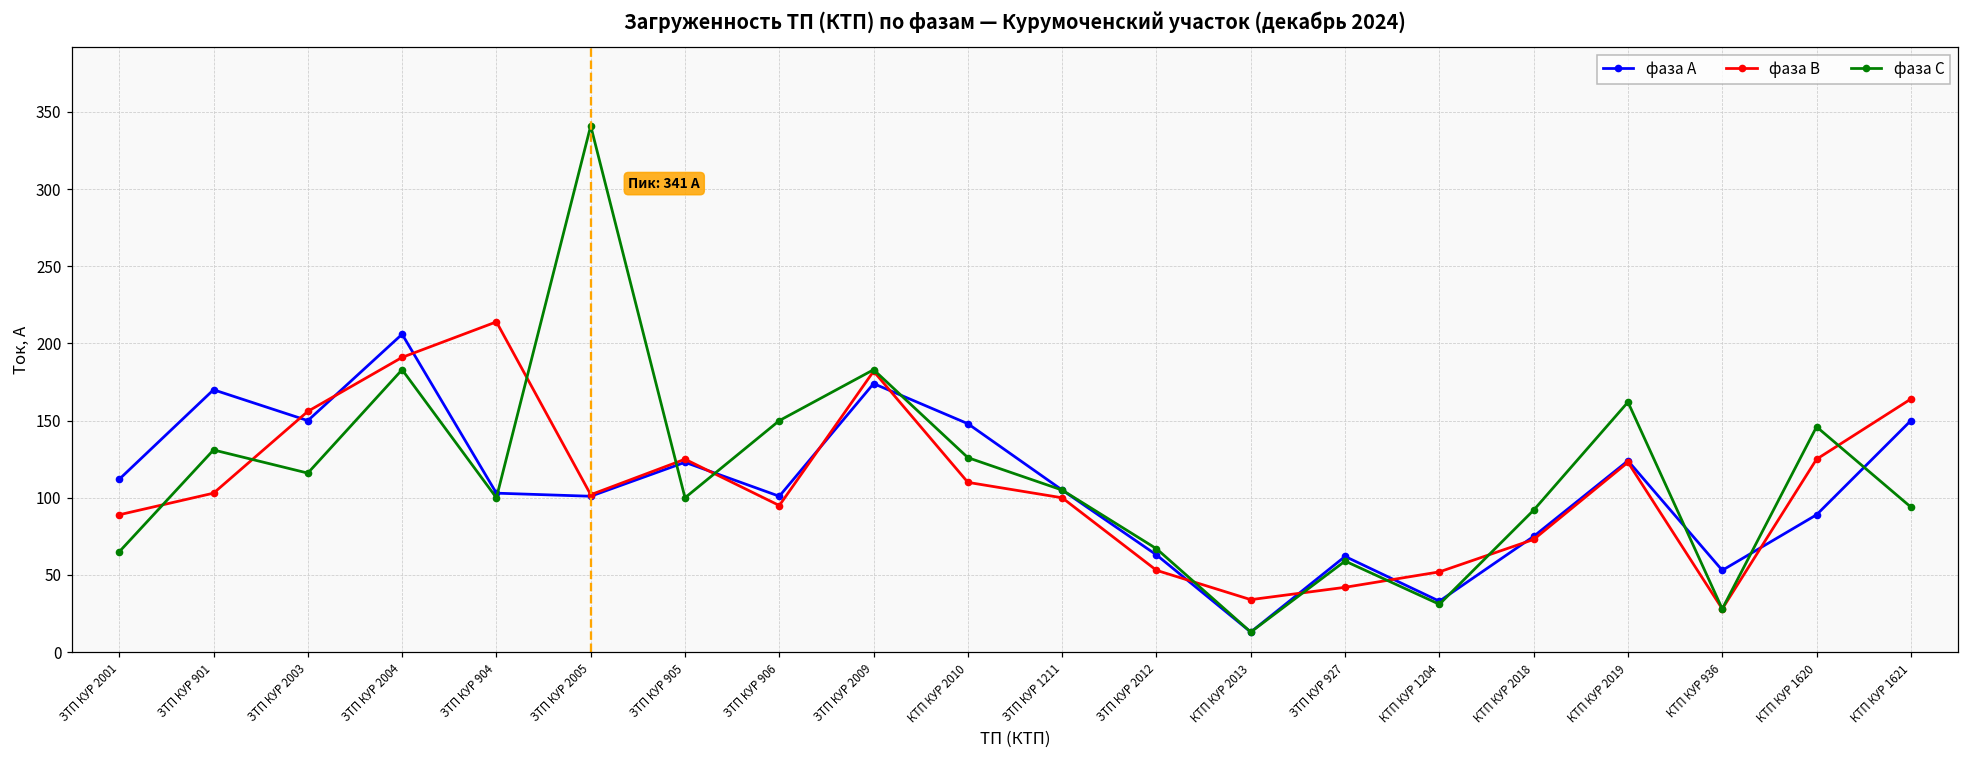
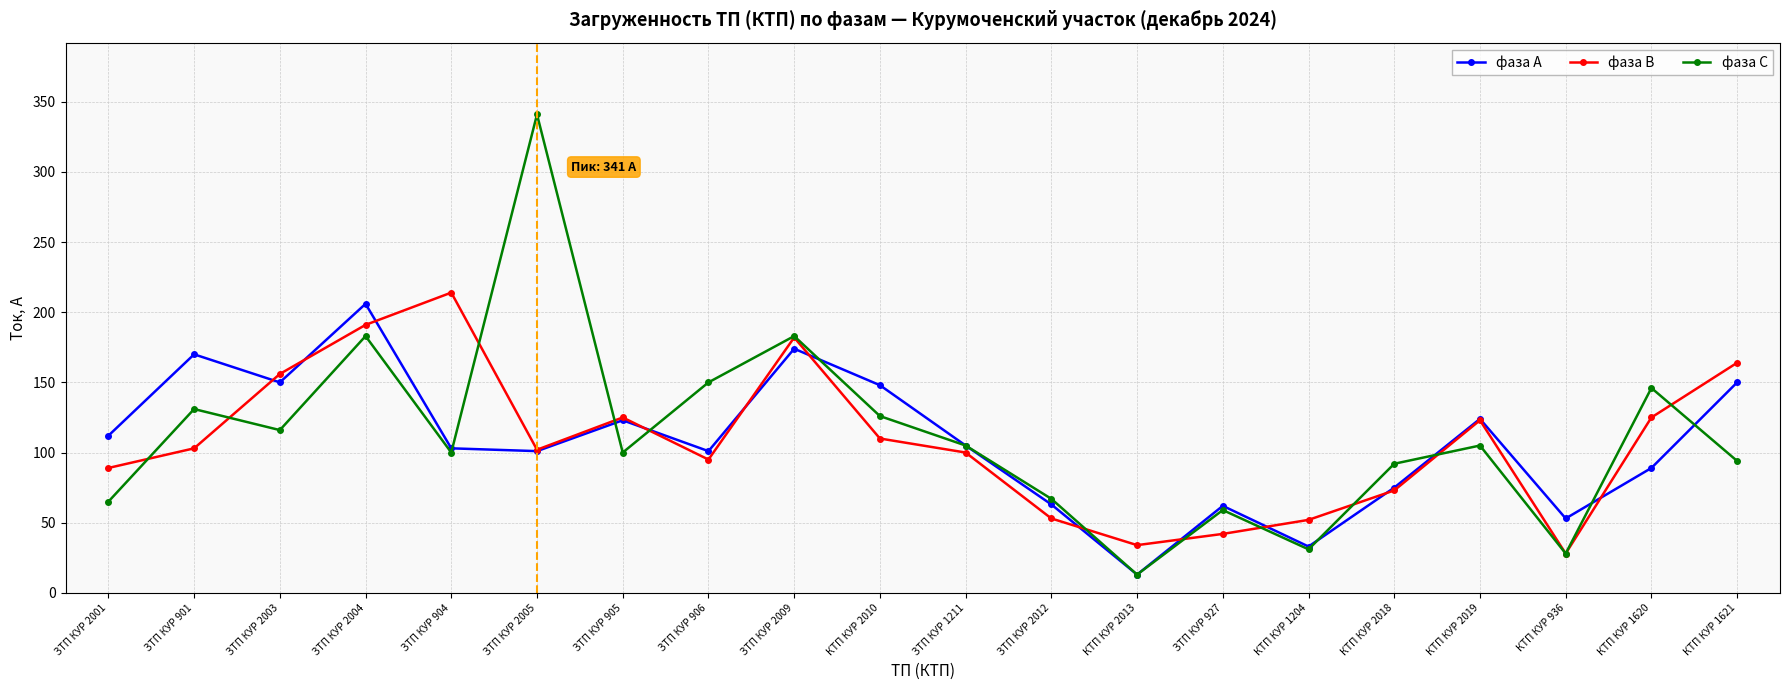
фаза С, КТП КУР 2019: 162 -> 105
